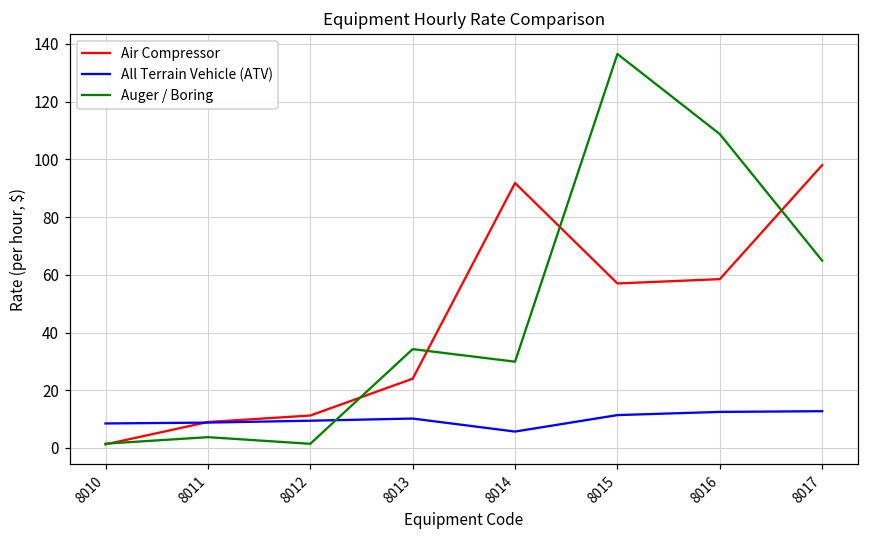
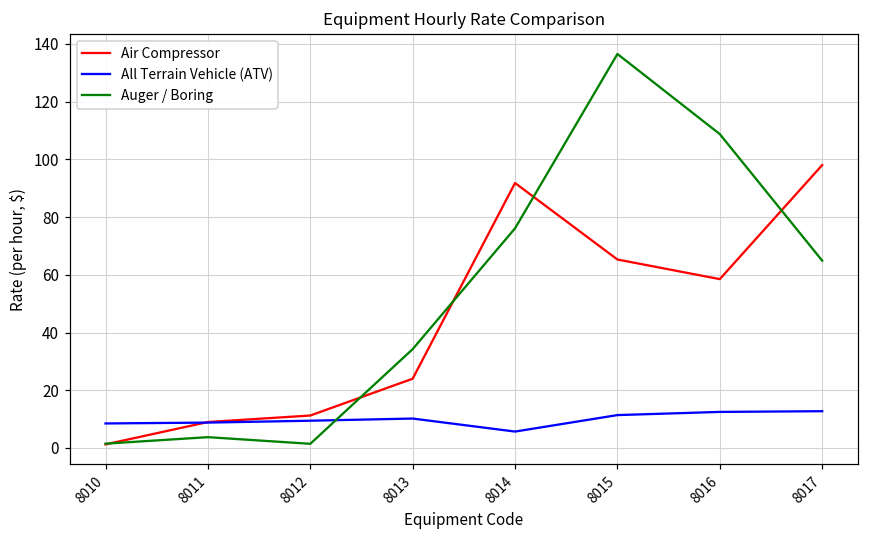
Auger / Boring, 8014: 30 -> 76
Air Compressor, 8015: 57 -> 65
